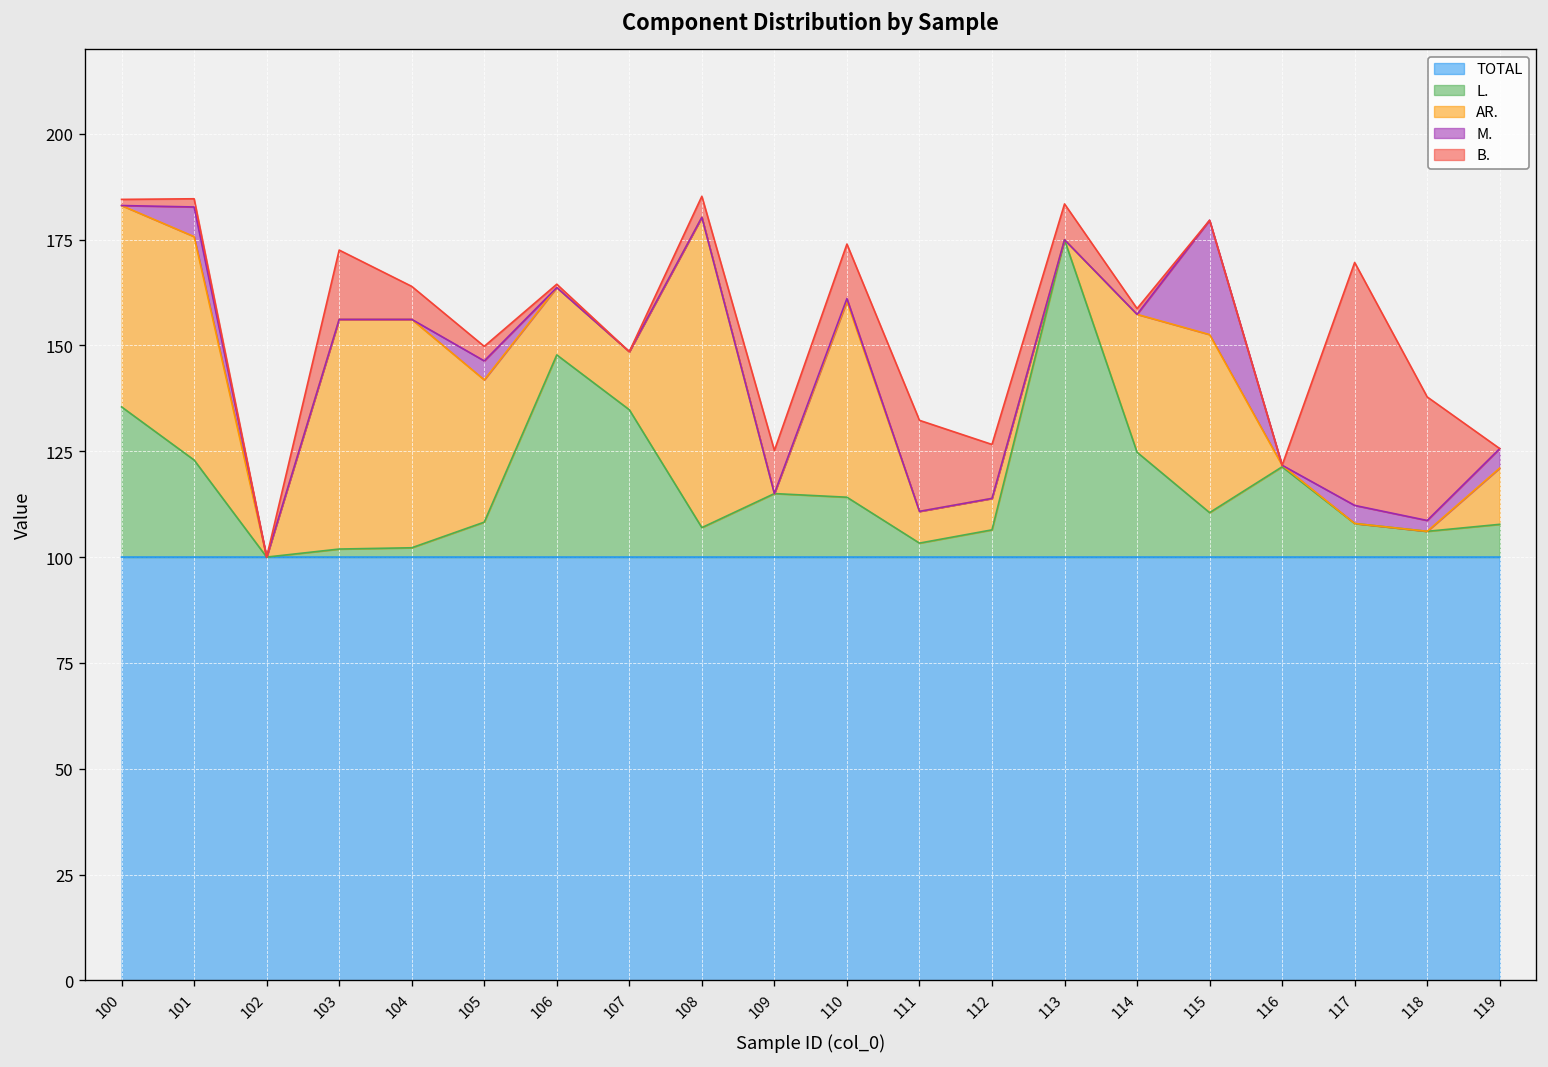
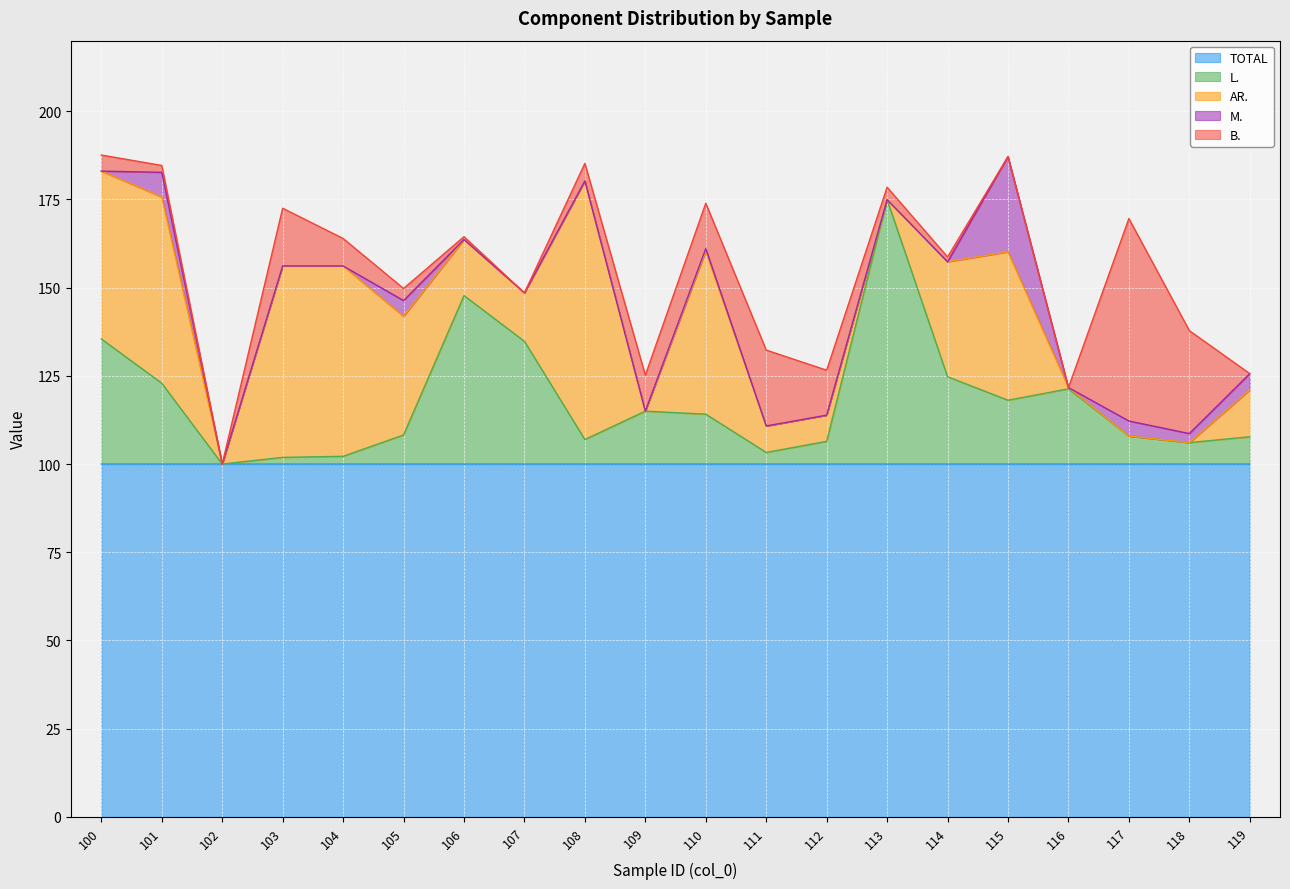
B., 100: 1 -> 5
B., 113: 8 -> 4
L., 115: 11 -> 18
